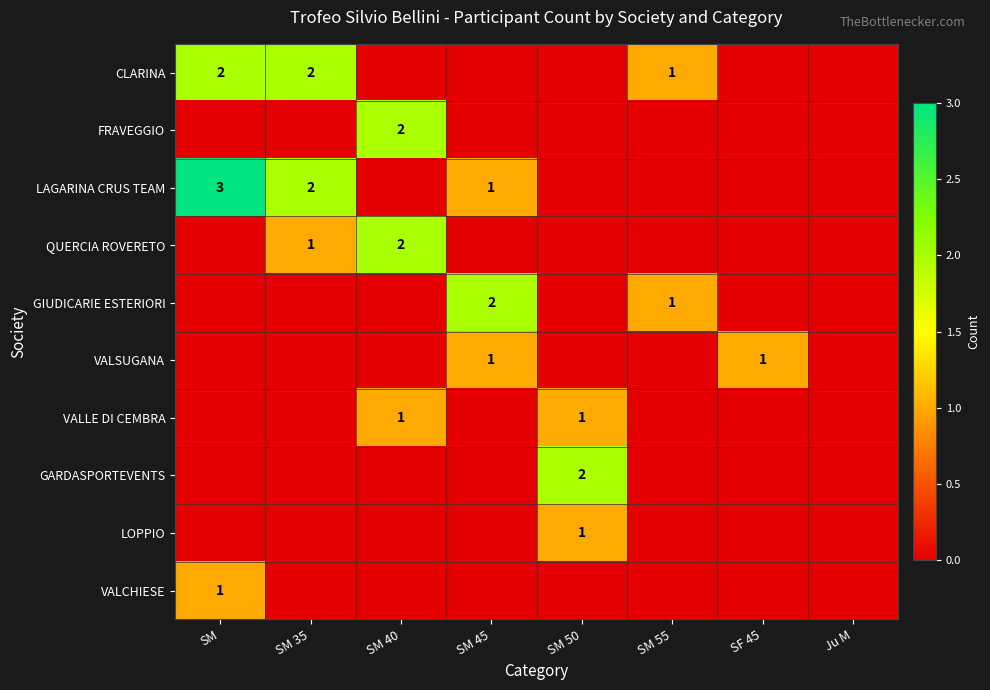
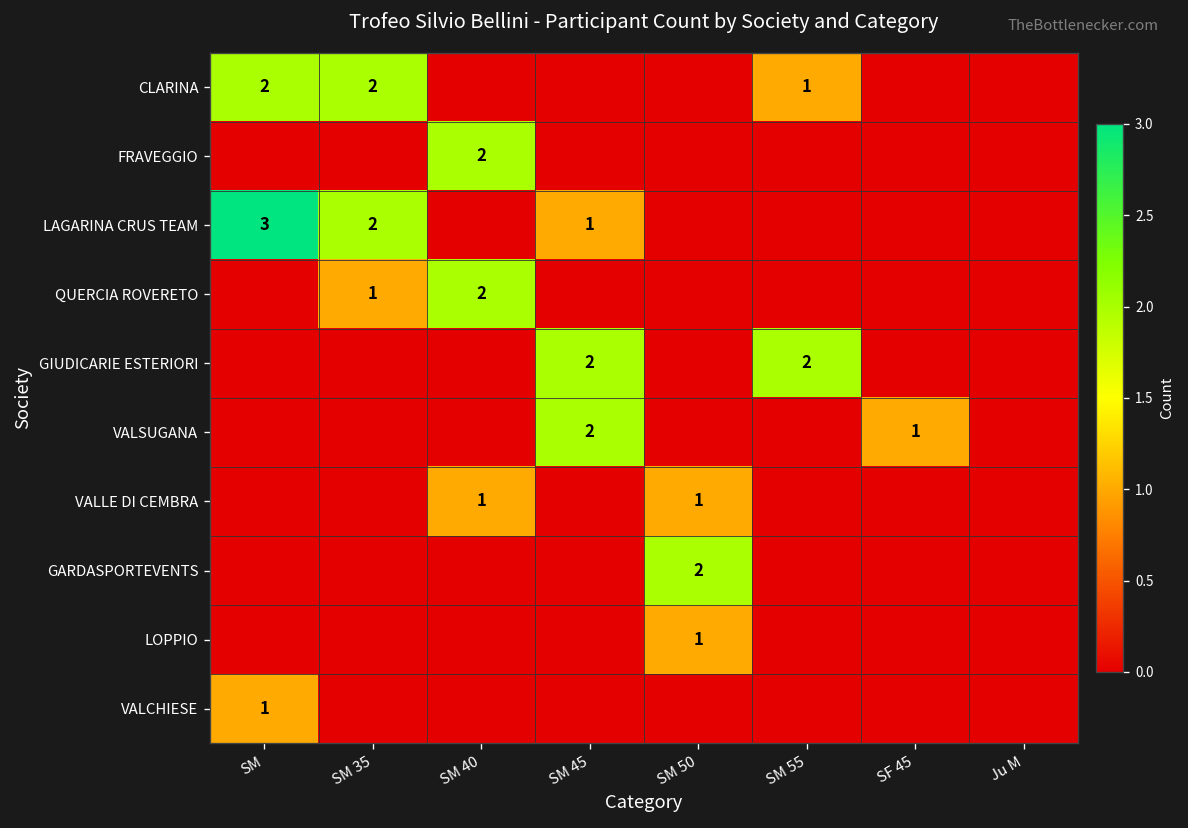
GIUDICARIE ESTERIORI, SM 55: 1 -> 2
VALSUGANA, SM 45: 1 -> 2
